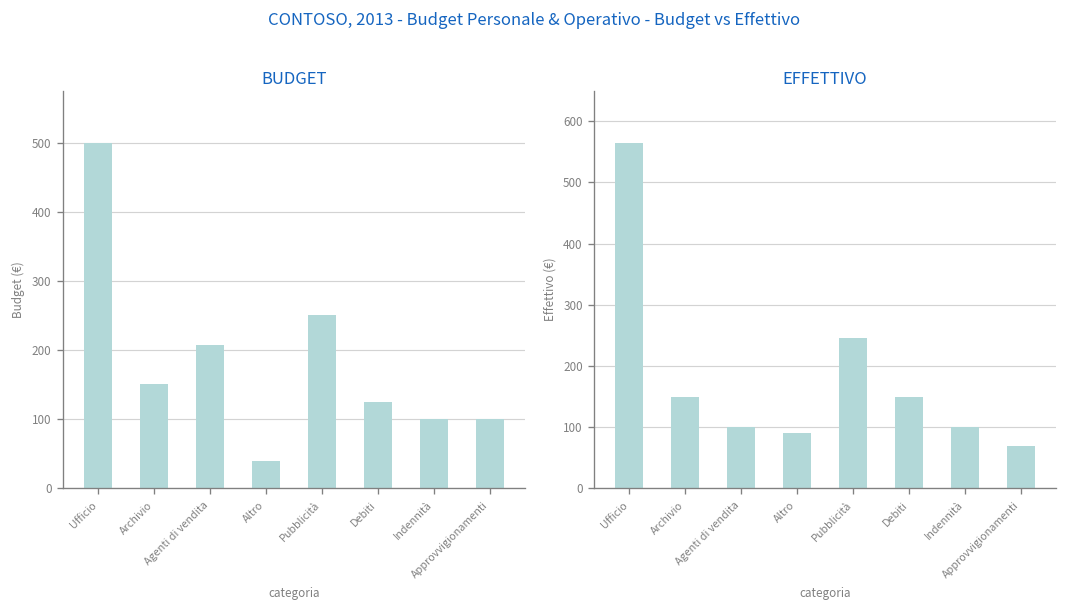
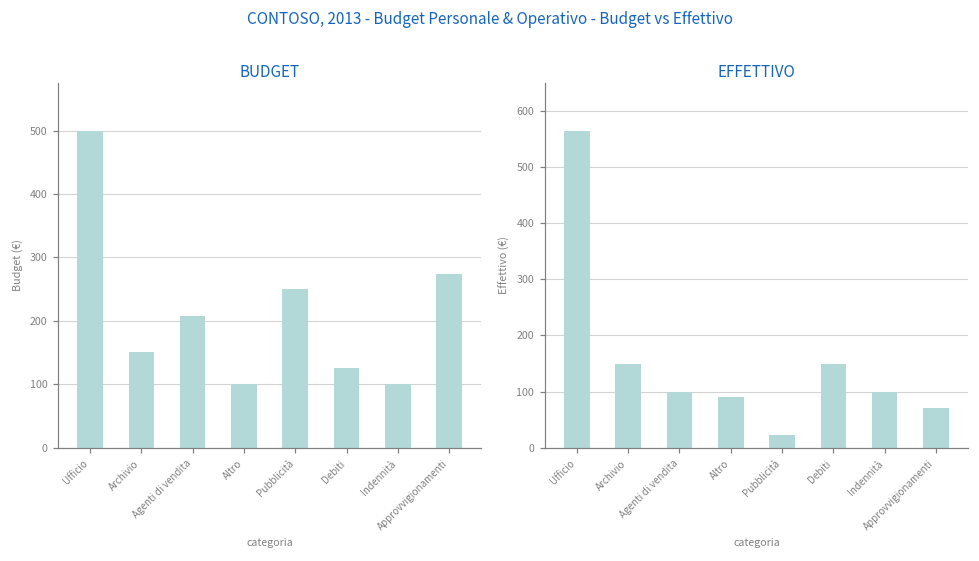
BUDGET, Altro: 40 -> 100
BUDGET, Approvvigionamenti: 100 -> 270
EFFETTIVO, Pubblicità: 250 -> 20
